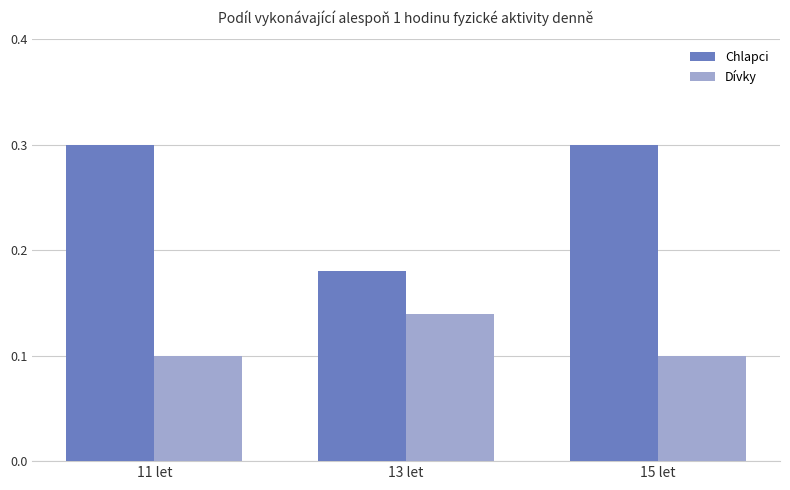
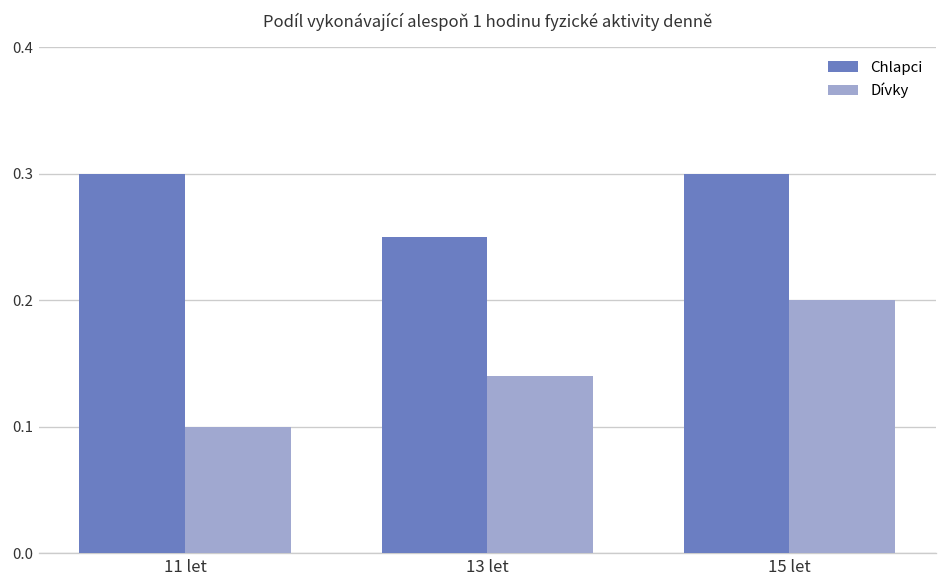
Chlapci, 13 let: 0.18 -> 0.25
Dívky, 15 let: 0.1 -> 0.2
